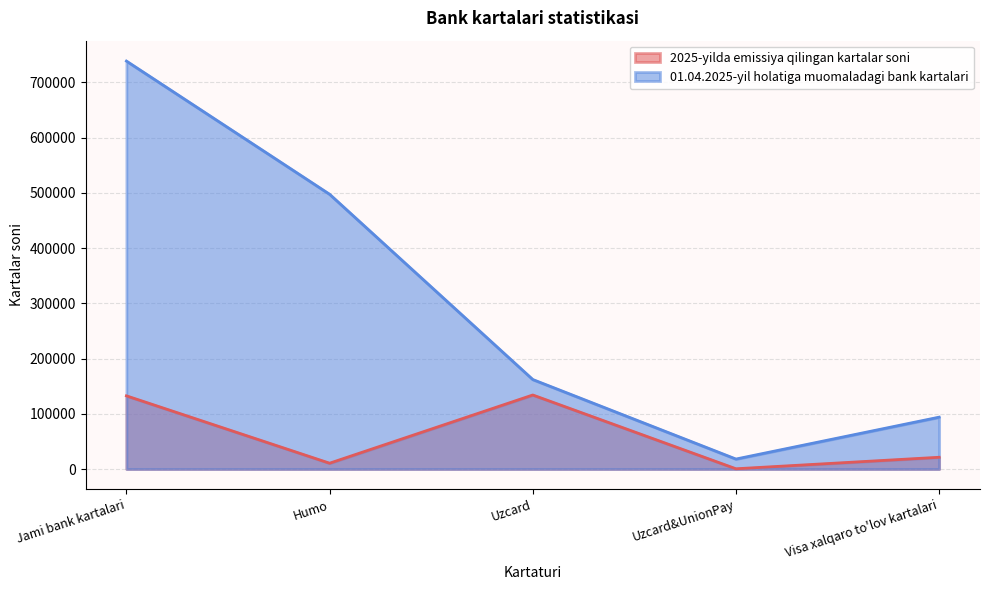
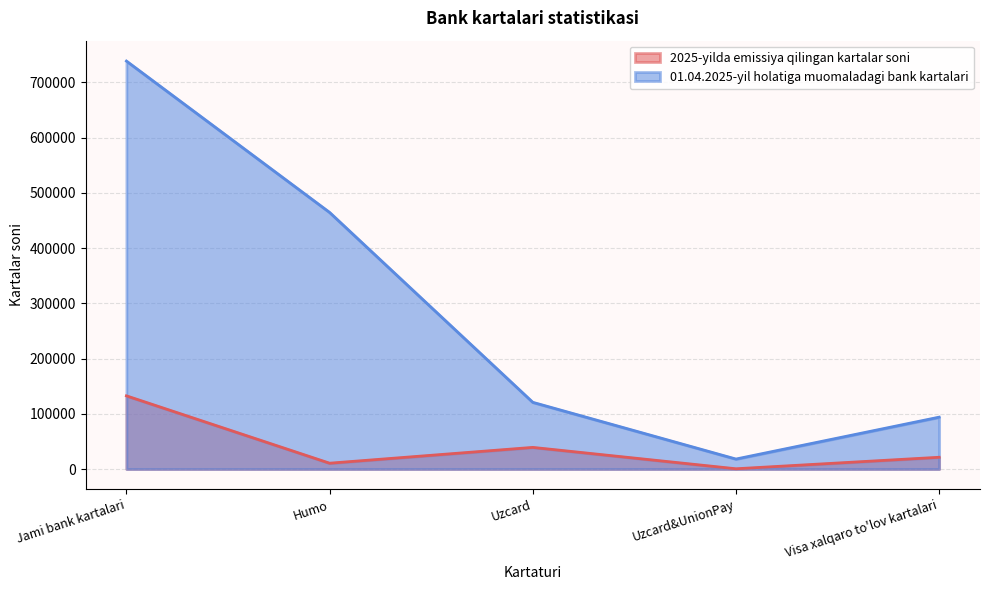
01.04.2025-yil holatiga muomaladagi bank kartalari, Humo: 500000 -> 460000
2025-yilda emissiya qilingan kartalar soni, Uzcard: 130000 -> 40000
01.04.2025-yil holatiga muomaladagi bank kartalari, Uzcard: 160000 -> 120000
